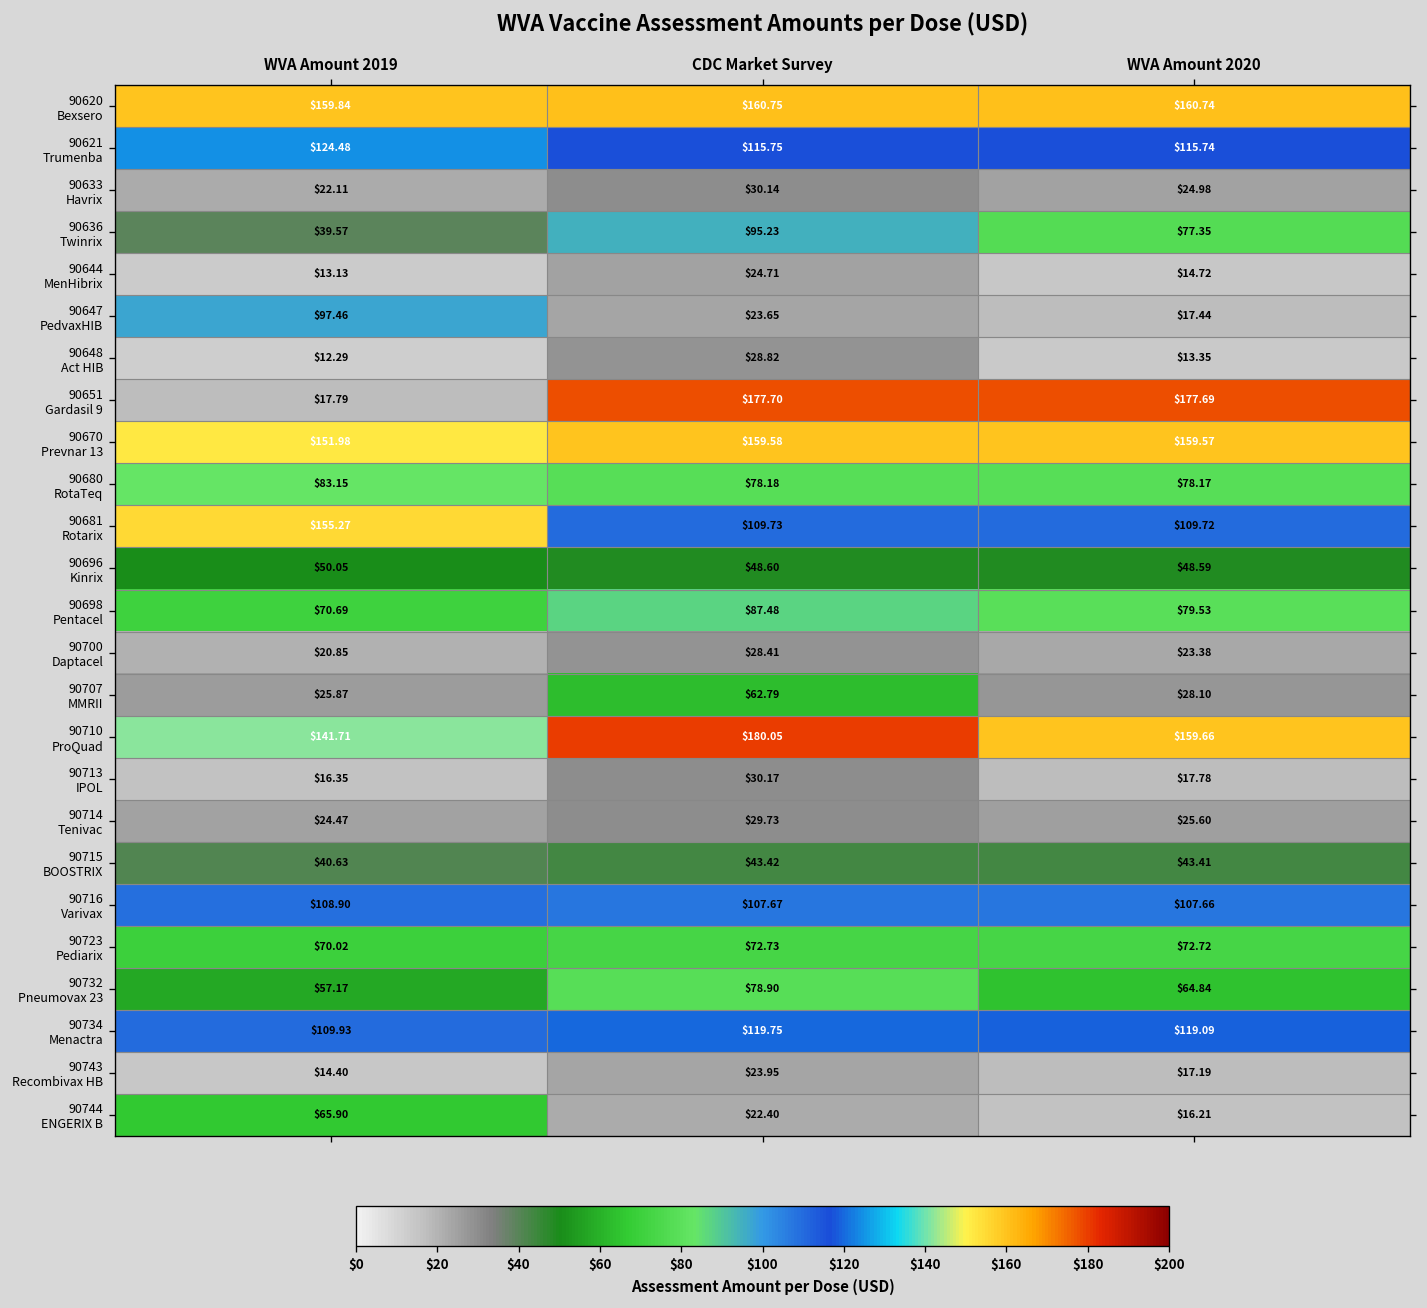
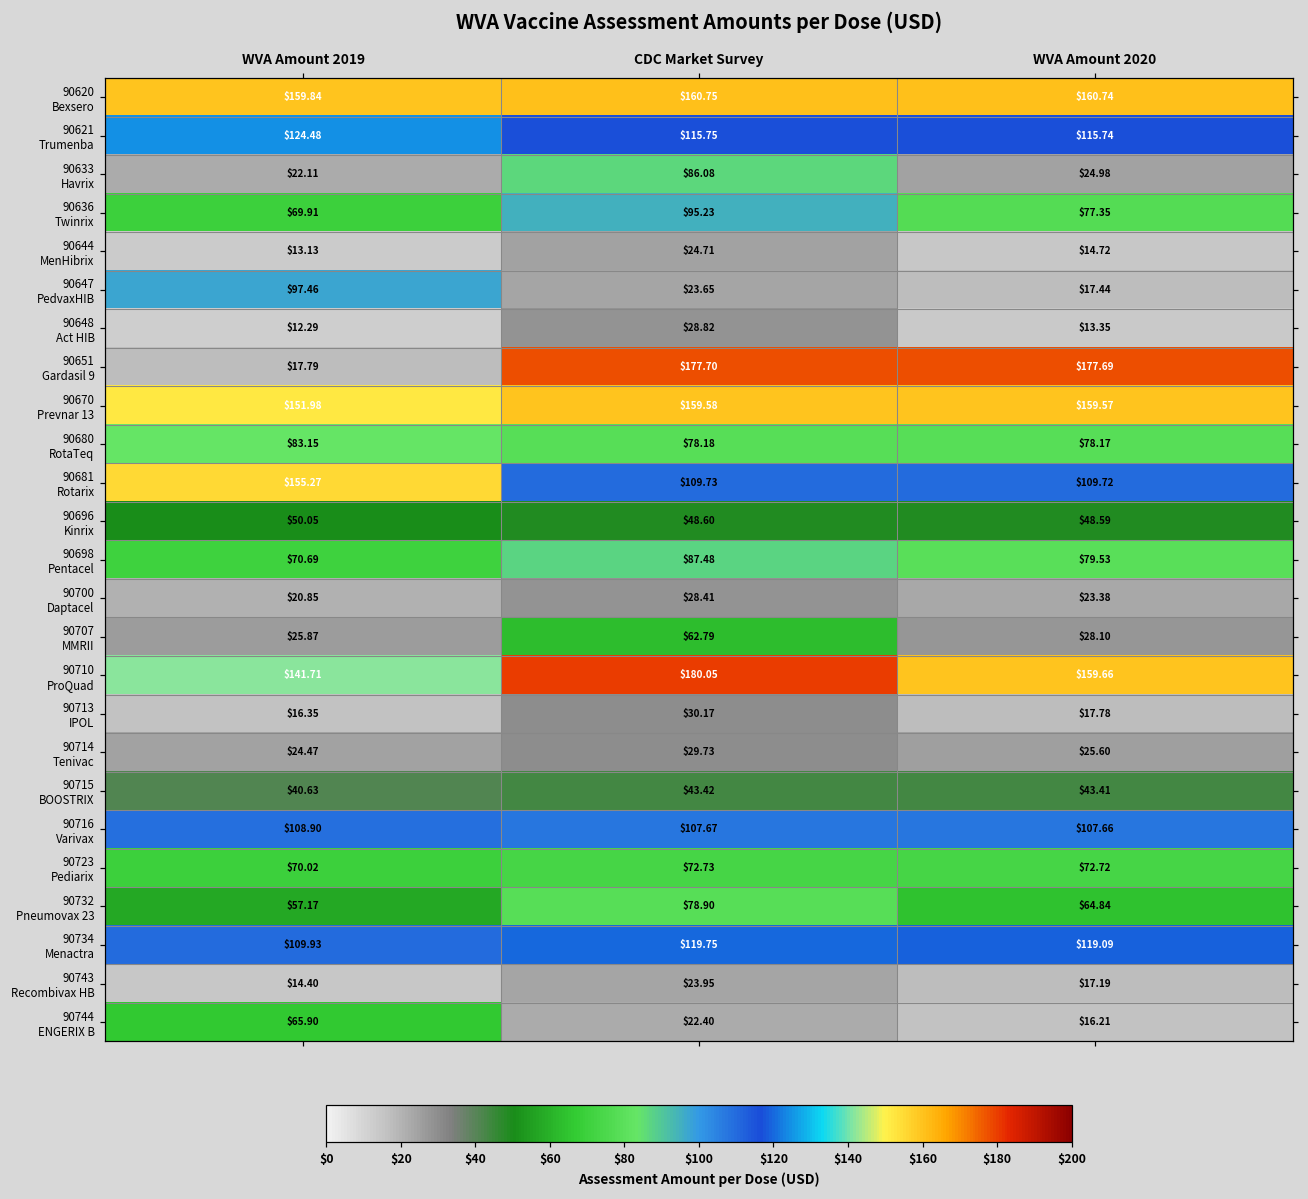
90633 Havrix, CDC Market Survey: $30.14 -> $86.08
90636 Twinrix, WVA Amount 2019: $39.57 -> $69.91
